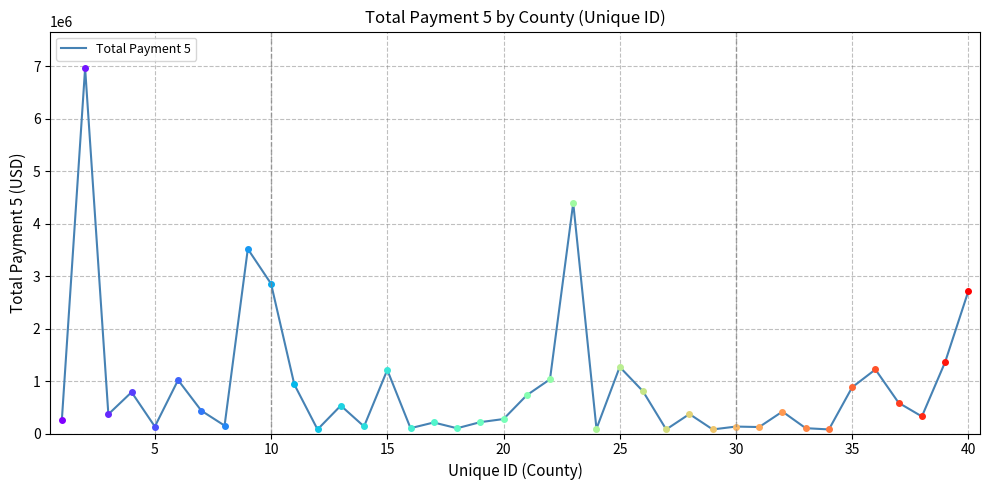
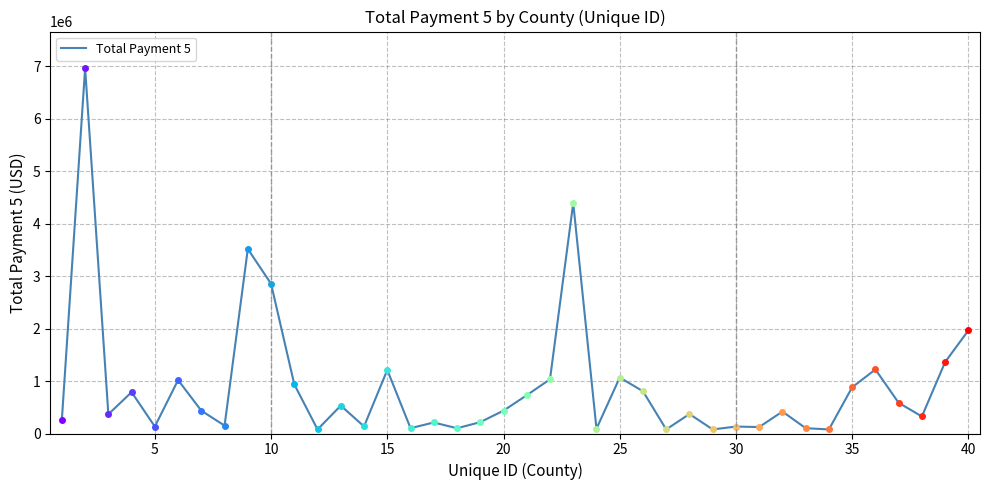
Total Payment 5, 20: 300000 -> 400000
Total Payment 5, 25: 1300000 -> 1100000
Total Payment 5, 40: 2700000 -> 2000000
